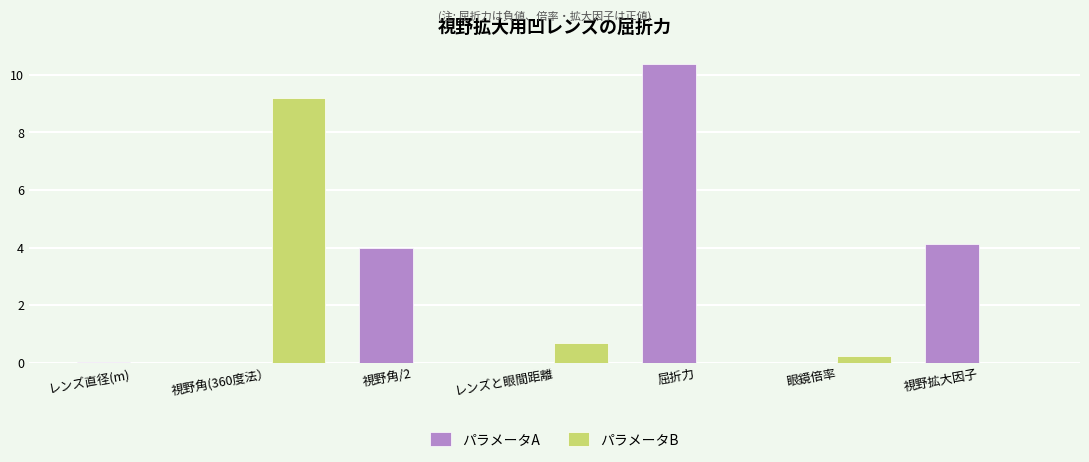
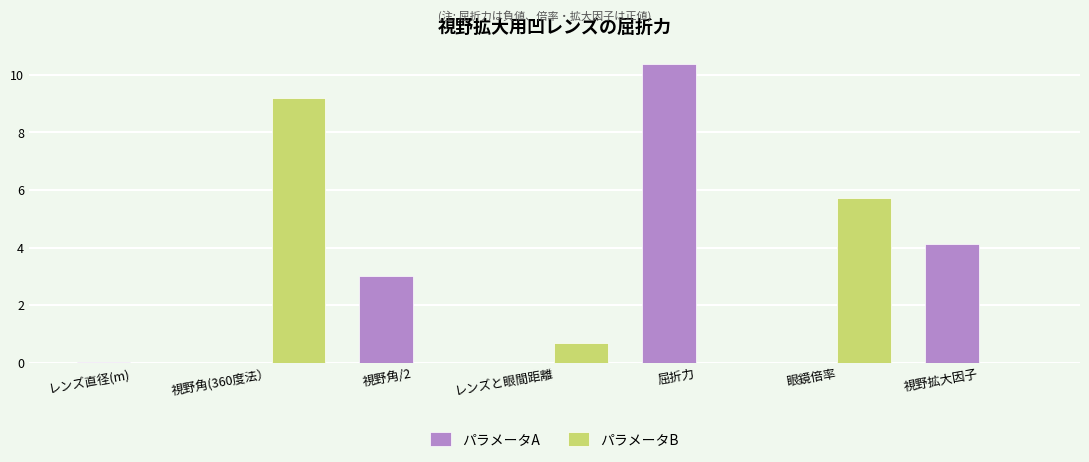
パラメータA, 視野角/2: 4 -> 3
パラメータB, 眼鏡倍率: 0.2 -> 5.7
